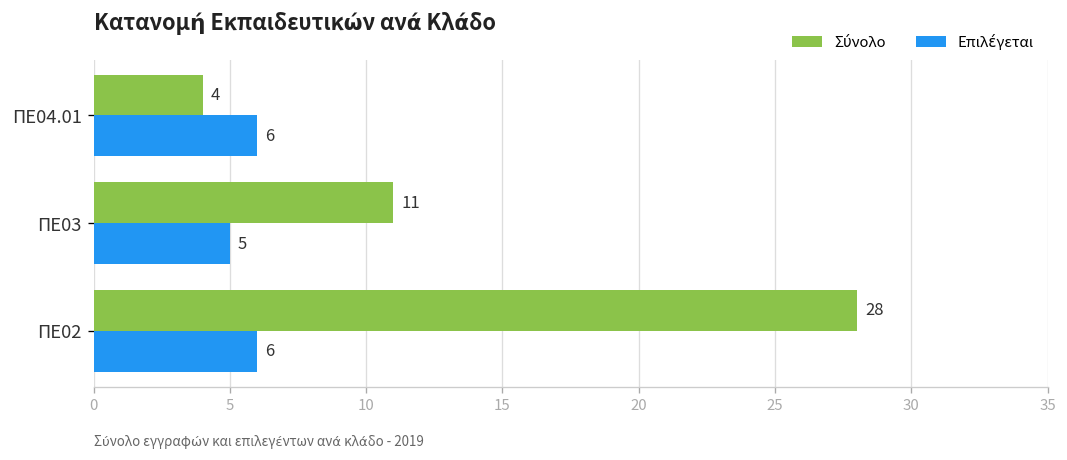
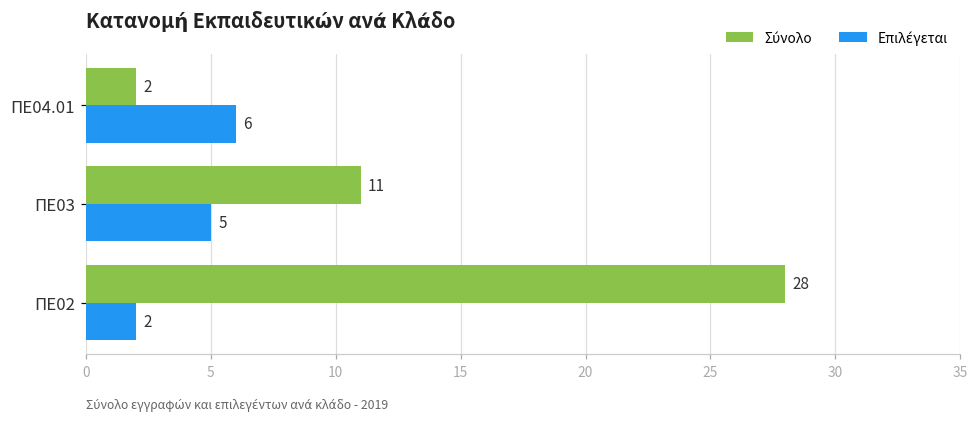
Σύνολο, ΠΕ04.01: 4 -> 2
Επιλέγεται, ΠΕ02: 6 -> 2
